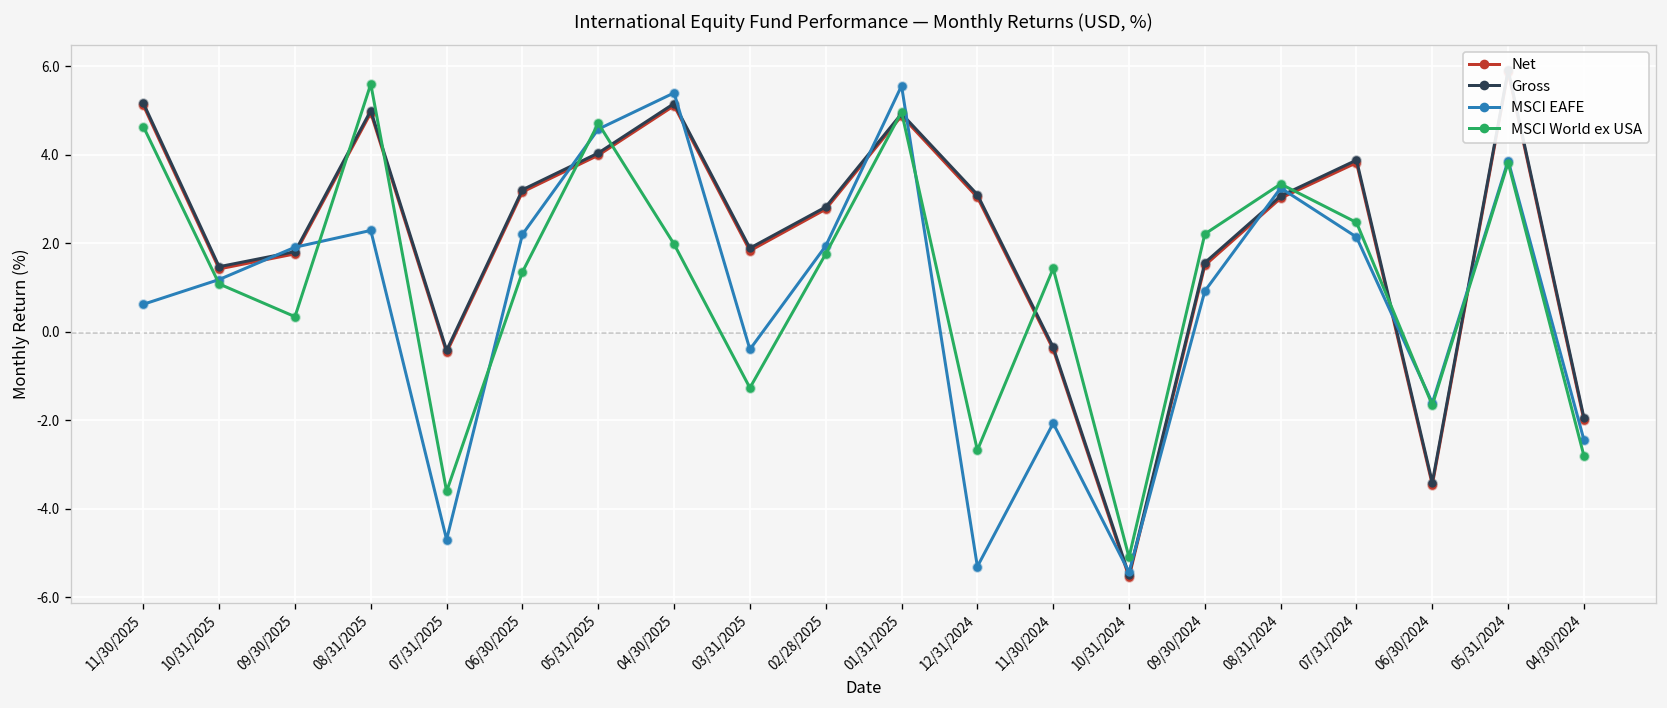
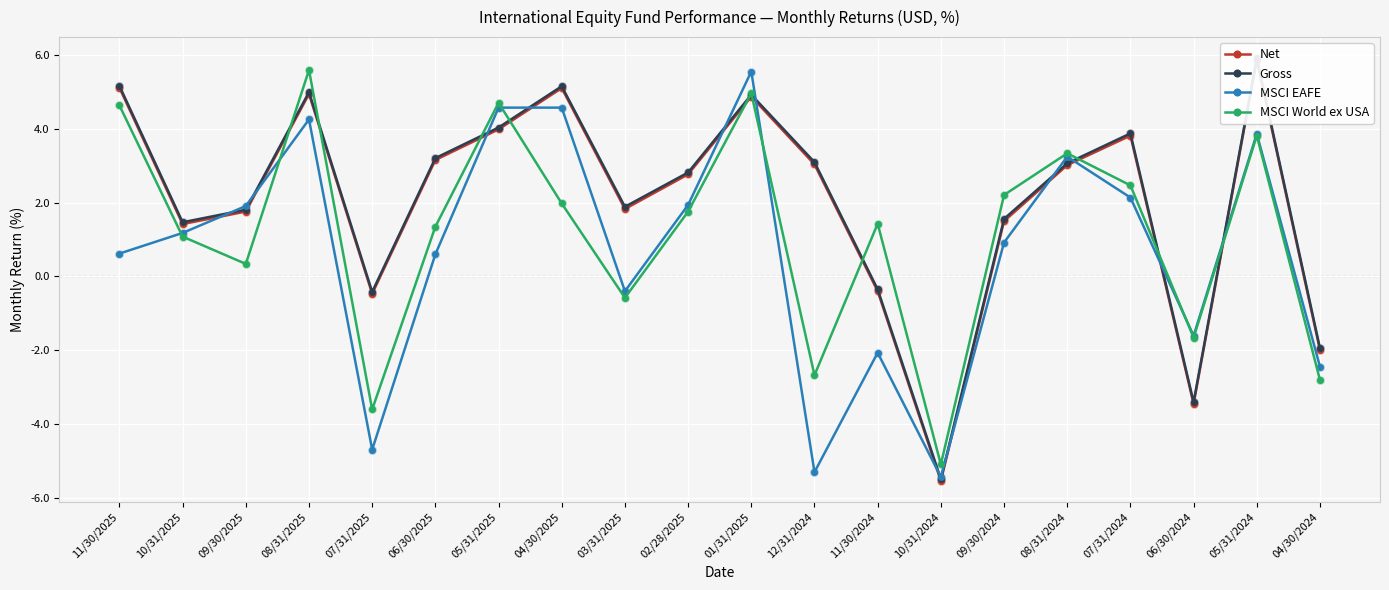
MSCI EAFE, 08/31/2025: 2.3 -> 4.3
MSCI EAFE, 06/30/2025: 2.2 -> 0.6
MSCI EAFE, 04/30/2025: 5.4 -> 4.6
MSCI World ex USA, 03/31/2025: -1.3 -> -0.6
